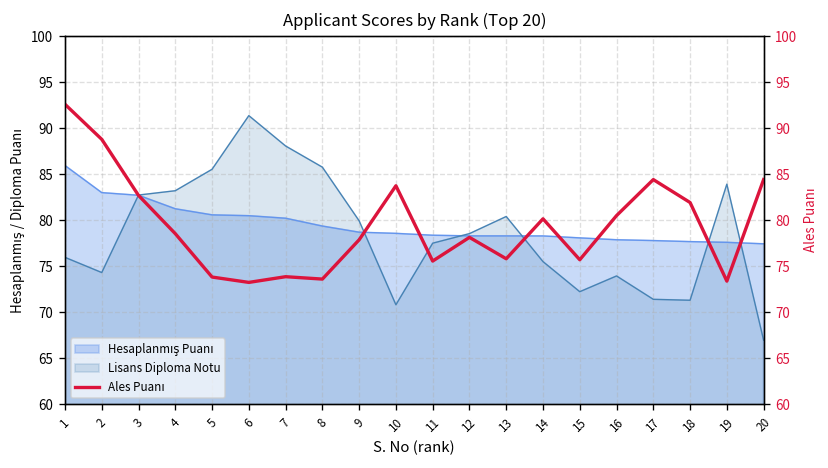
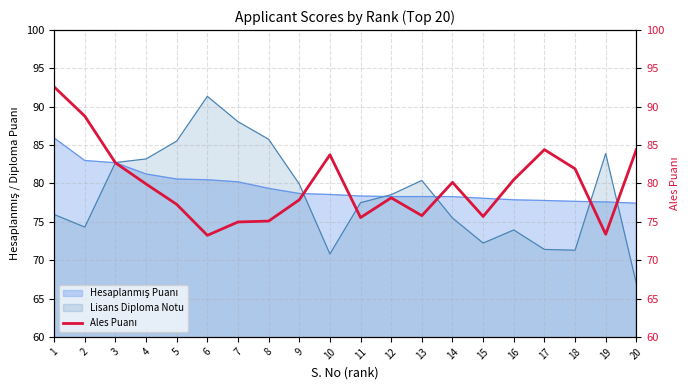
Ales Puanı, 4: 79 -> 80
Ales Puanı, 5: 74 -> 77
Ales Puanı, 7: 74 -> 75
Ales Puanı, 8: 74 -> 75
